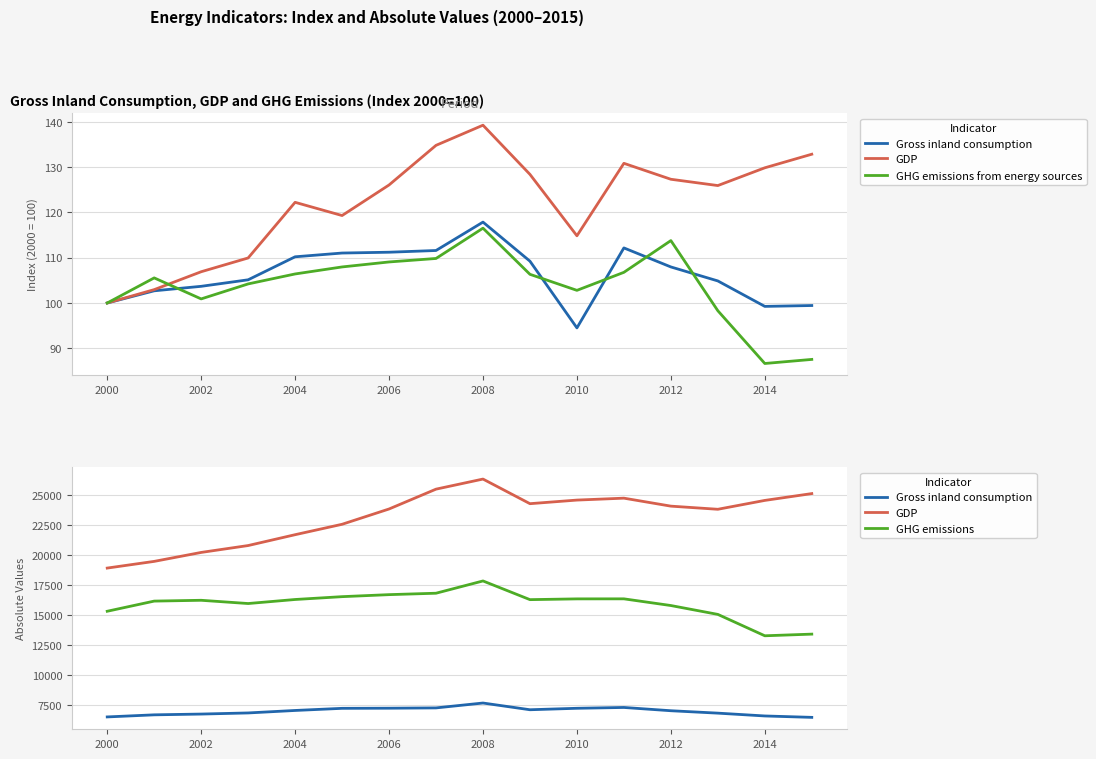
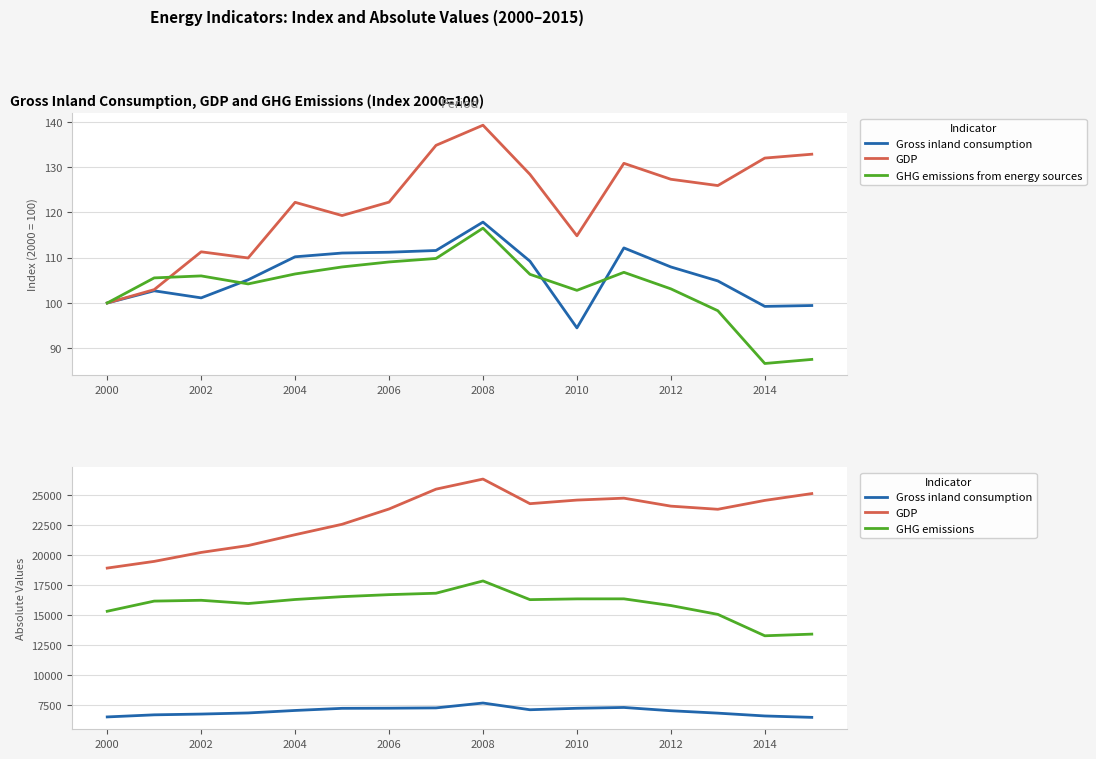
Period, Gross inland consumption, 2002: 104 -> 101
Period, GDP, 2002: 107 -> 111
Period, GHG emissions from energy sources, 2002: 101 -> 106
Period, GDP, 2006: 126 -> 122
Period, GHG emissions from energy sources, 2012: 114 -> 103
Period, GDP, 2014: 130 -> 132
